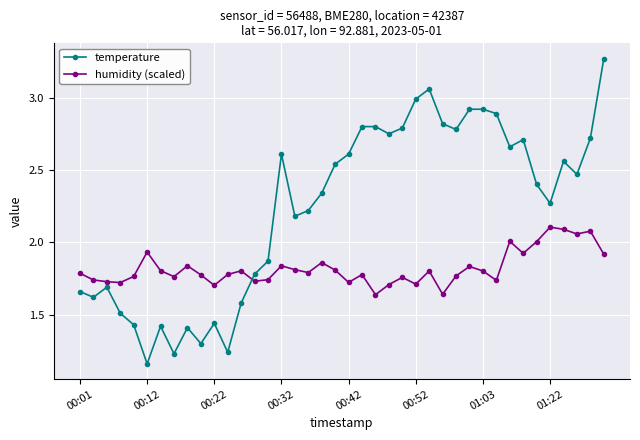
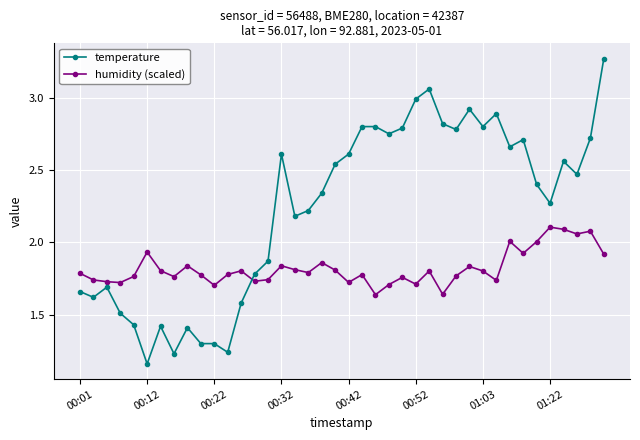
temperature, 00:22: 1.44 -> 1.30
temperature, 01:03: 2.92 -> 2.80
